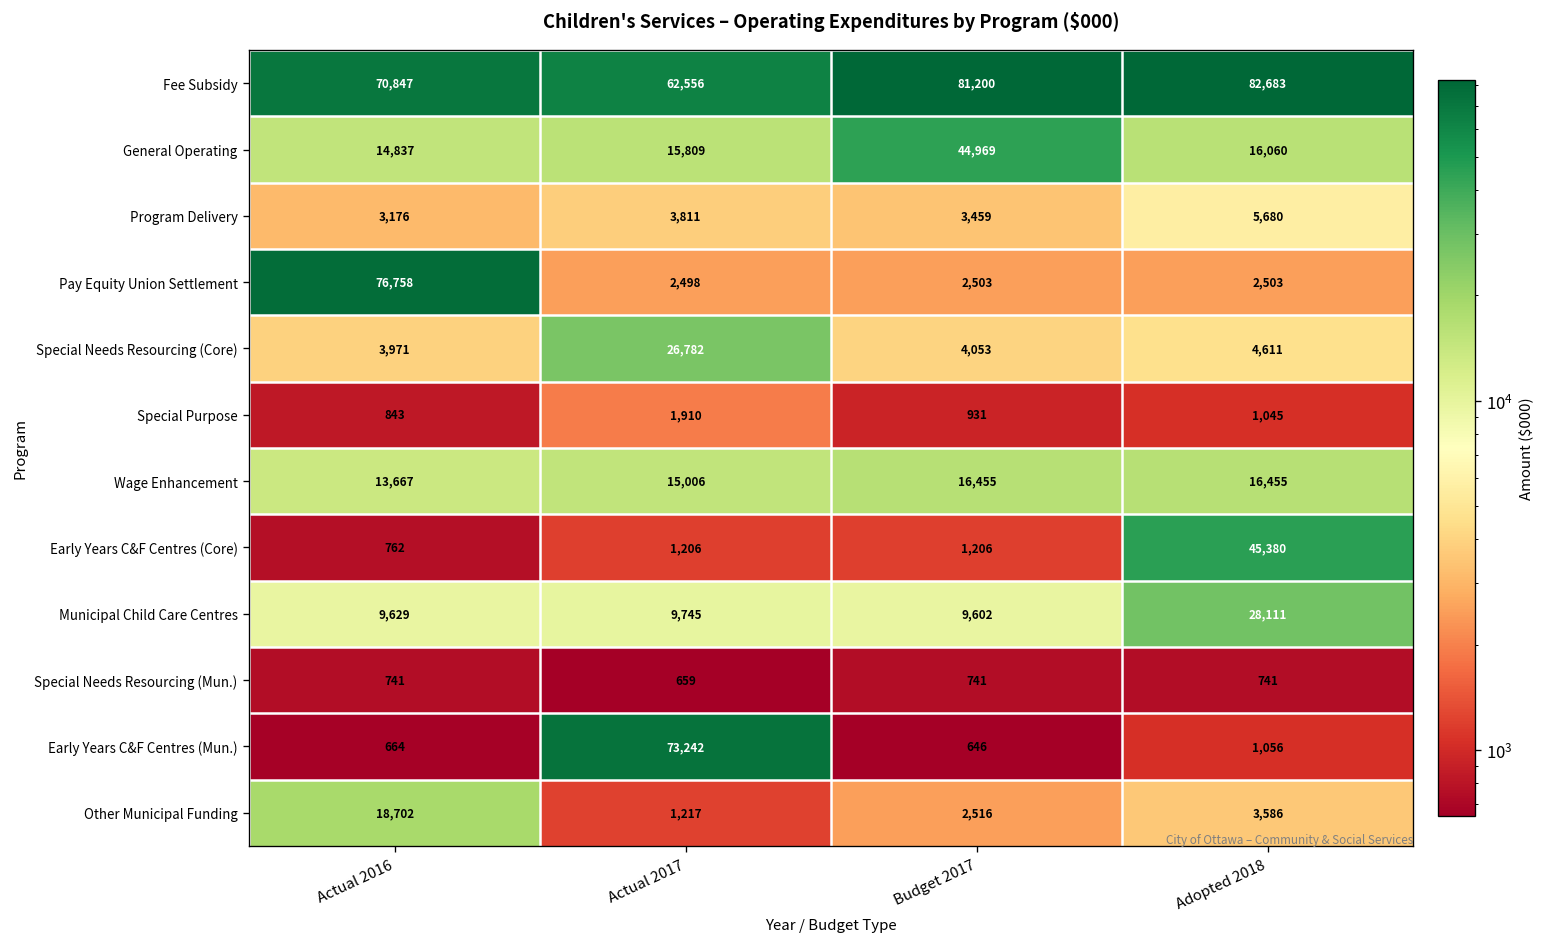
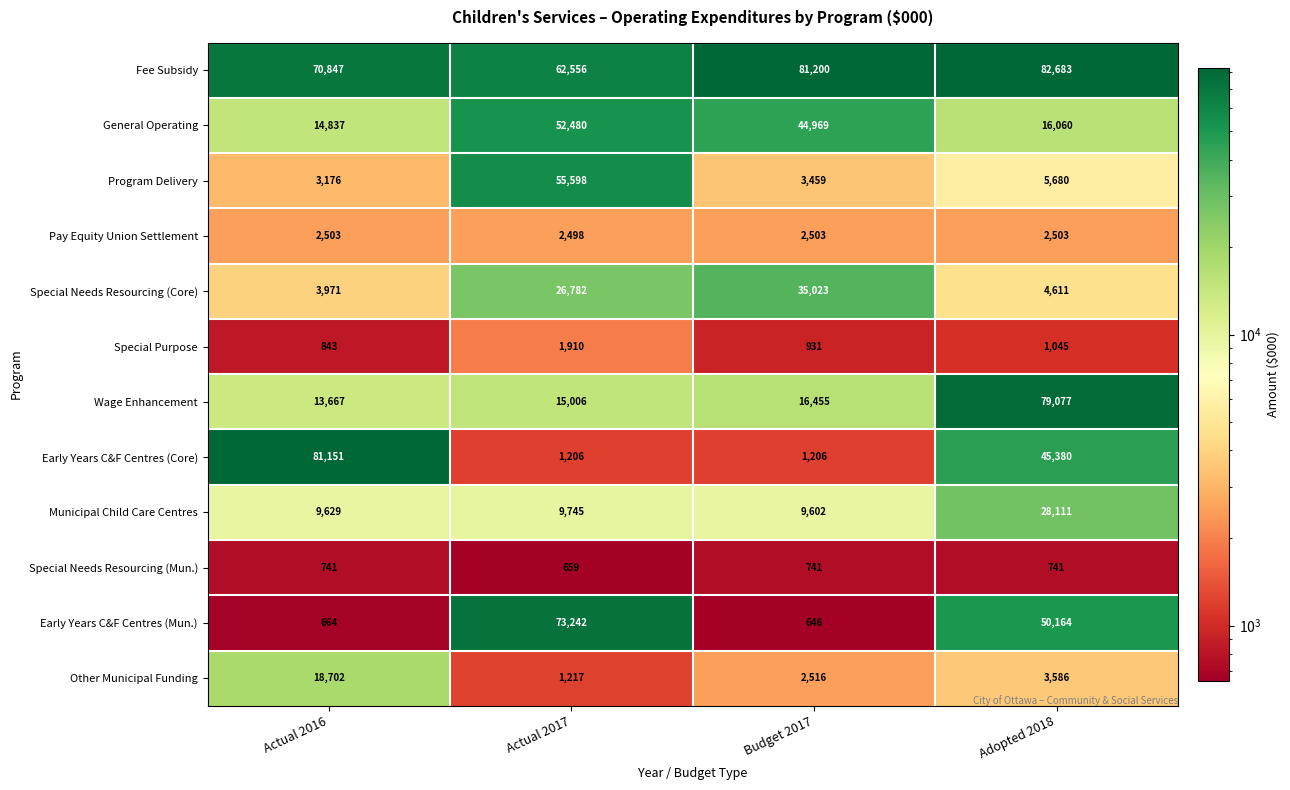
General Operating, Actual 2017: 15,809 -> 52,480
Program Delivery, Actual 2017: 3,811 -> 55,598
Pay Equity Union Settlement, Actual 2016: 76,758 -> 2,503
Special Needs Resourcing (Core), Budget 2017: 4,053 -> 35,023
Wage Enhancement, Adopted 2018: 16,455 -> 79,077
Early Years C&F Centres (Core), Actual 2016: 762 -> 81,151
Early Years C&F Centres (Mun.), Adopted 2018: 1,056 -> 50,164
